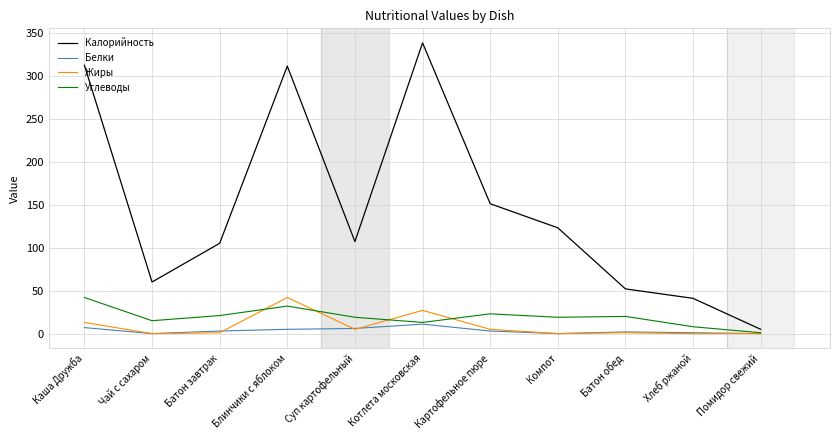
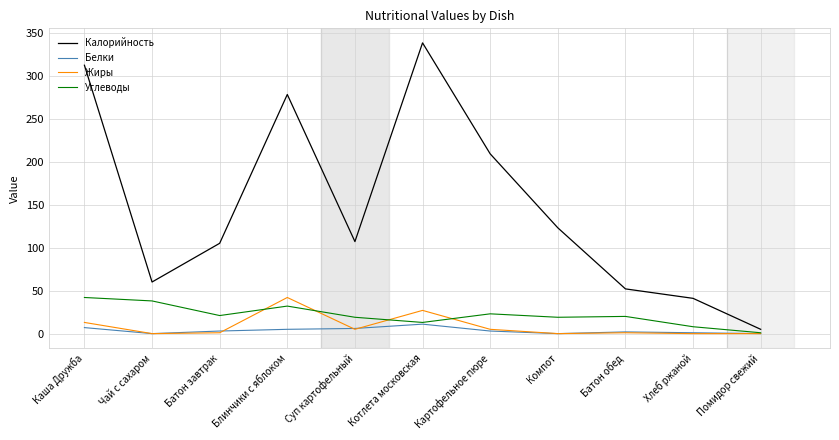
Углеводы, Чай с сахаром: 20 -> 40
Калорийность, Блинчики с яблоком: 310 -> 280
Калорийность, Картофельное пюре: 150 -> 210
